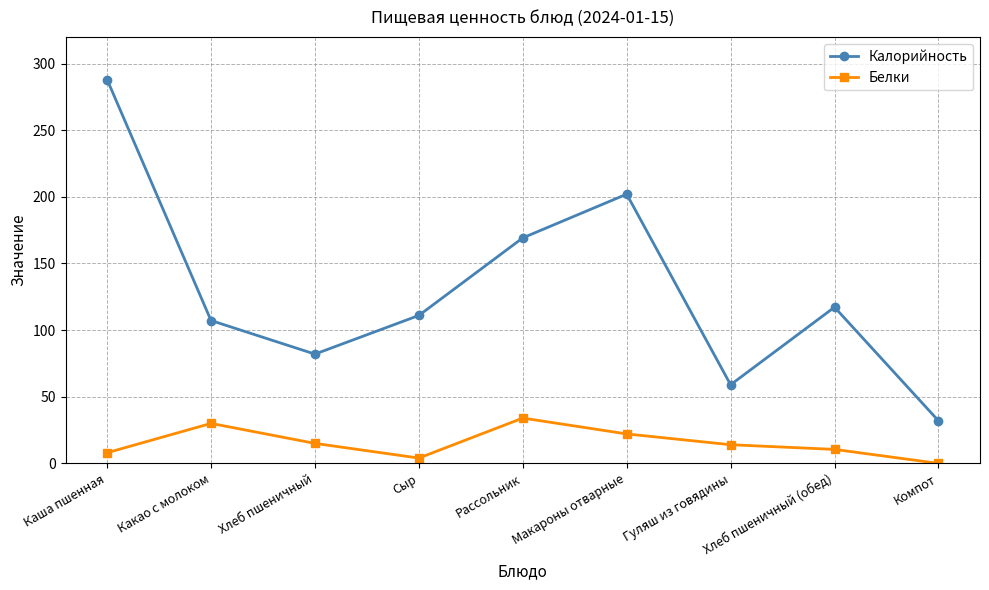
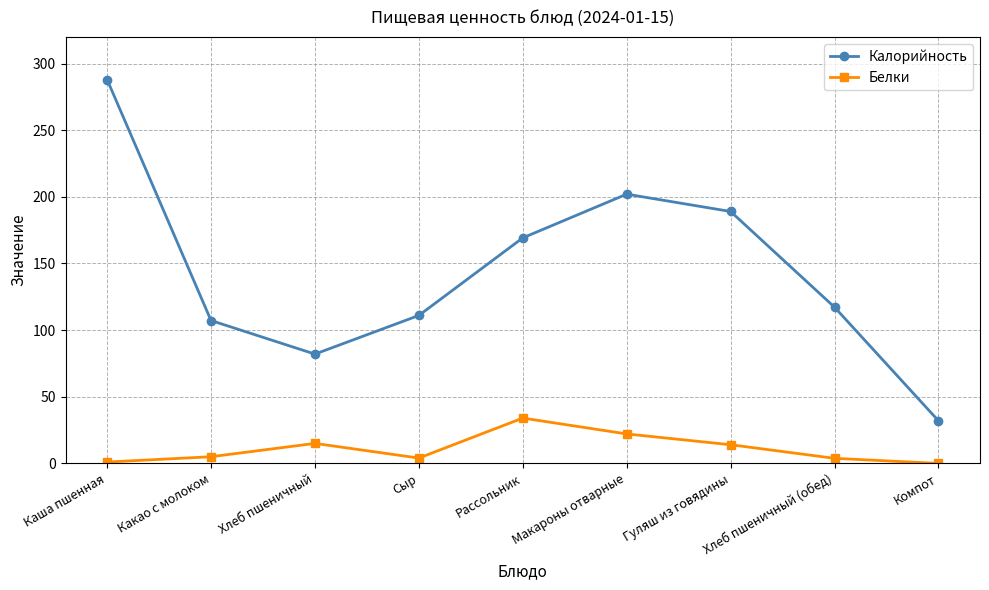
Белки, Каша пшенная: 8 -> 1
Белки, Какао с молоком: 30 -> 5
Калорийность, Гуляш из говядины: 59 -> 189
Белки, Хлеб пшеничный (обед): 11 -> 4
